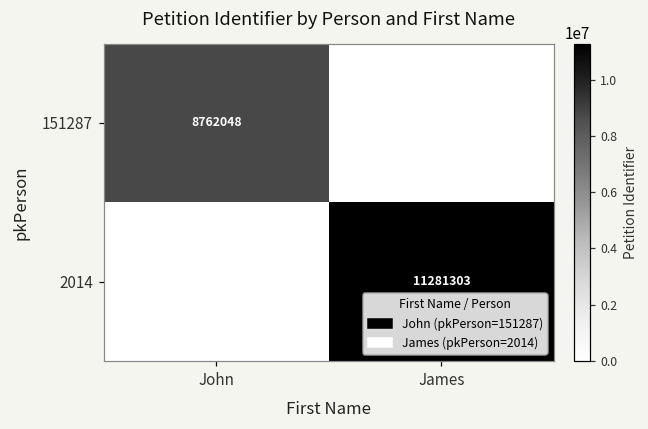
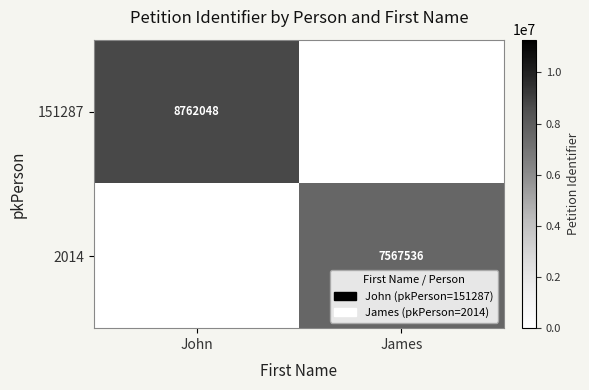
2014, James: 11281303 -> 7567536
